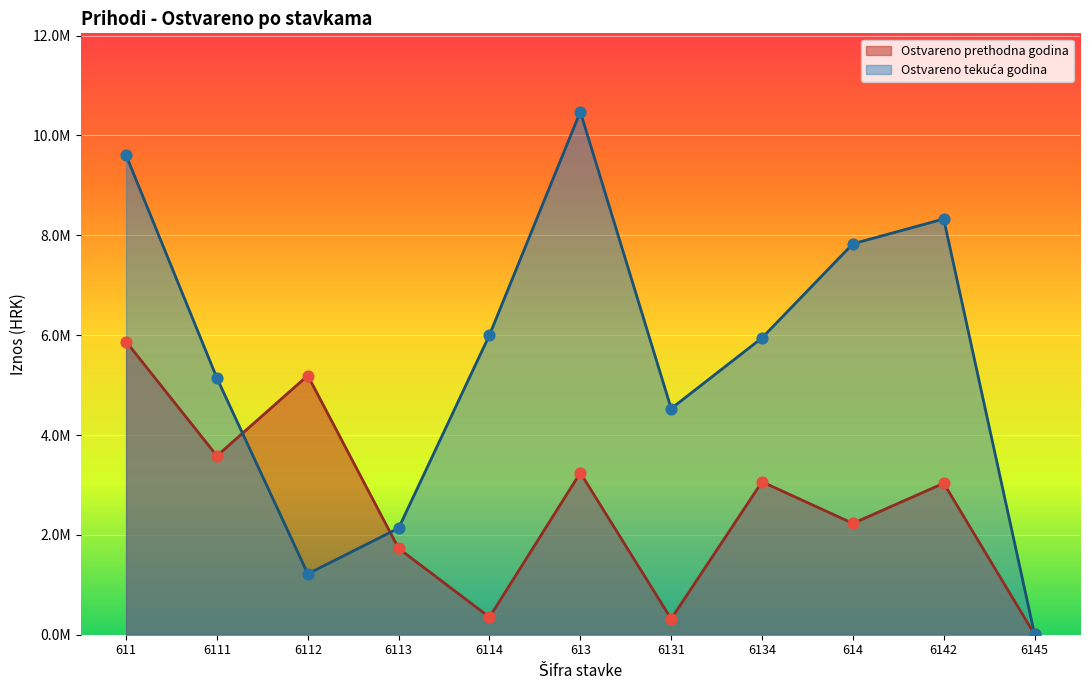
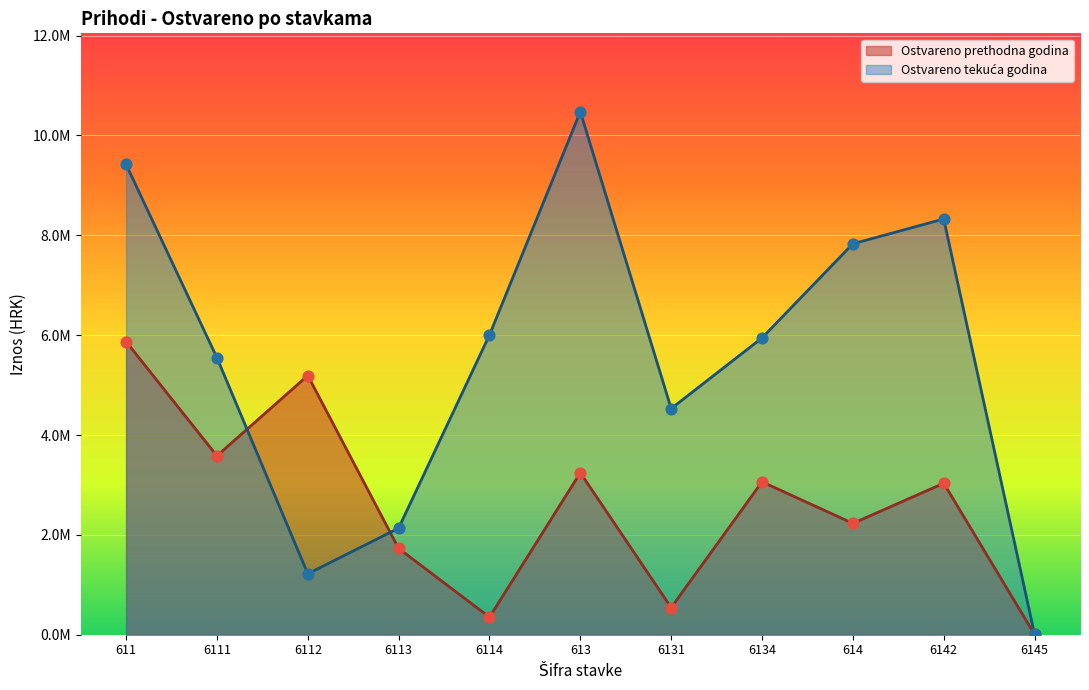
Ostvareno tekuća godina, 611: 9600000 -> 9400000
Ostvareno tekuća godina, 6111: 5100000 -> 5500000
Ostvareno prethodna godina, 6131: 300000 -> 500000
